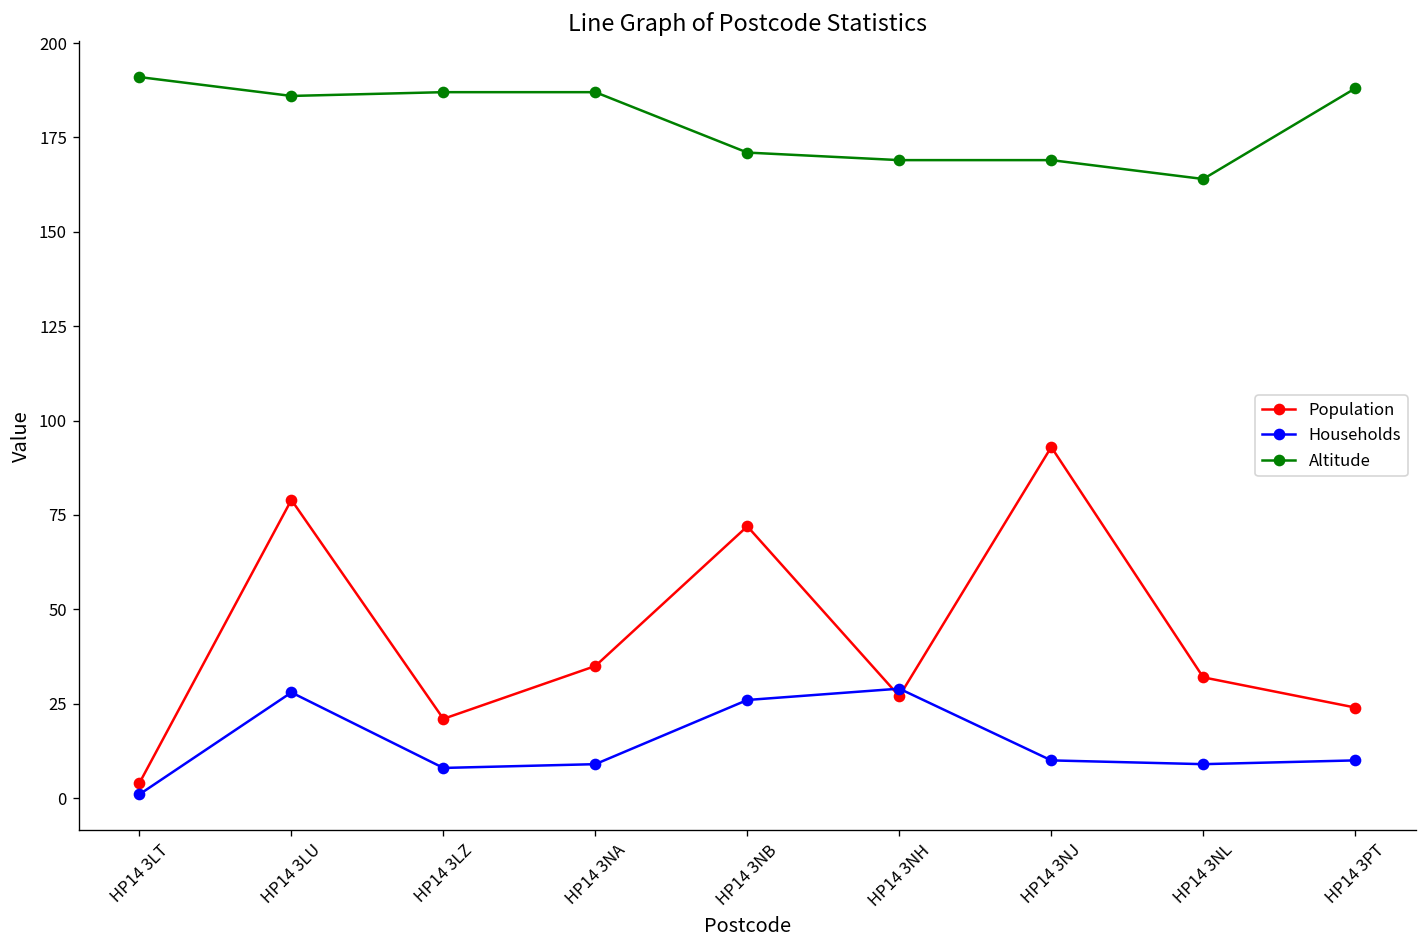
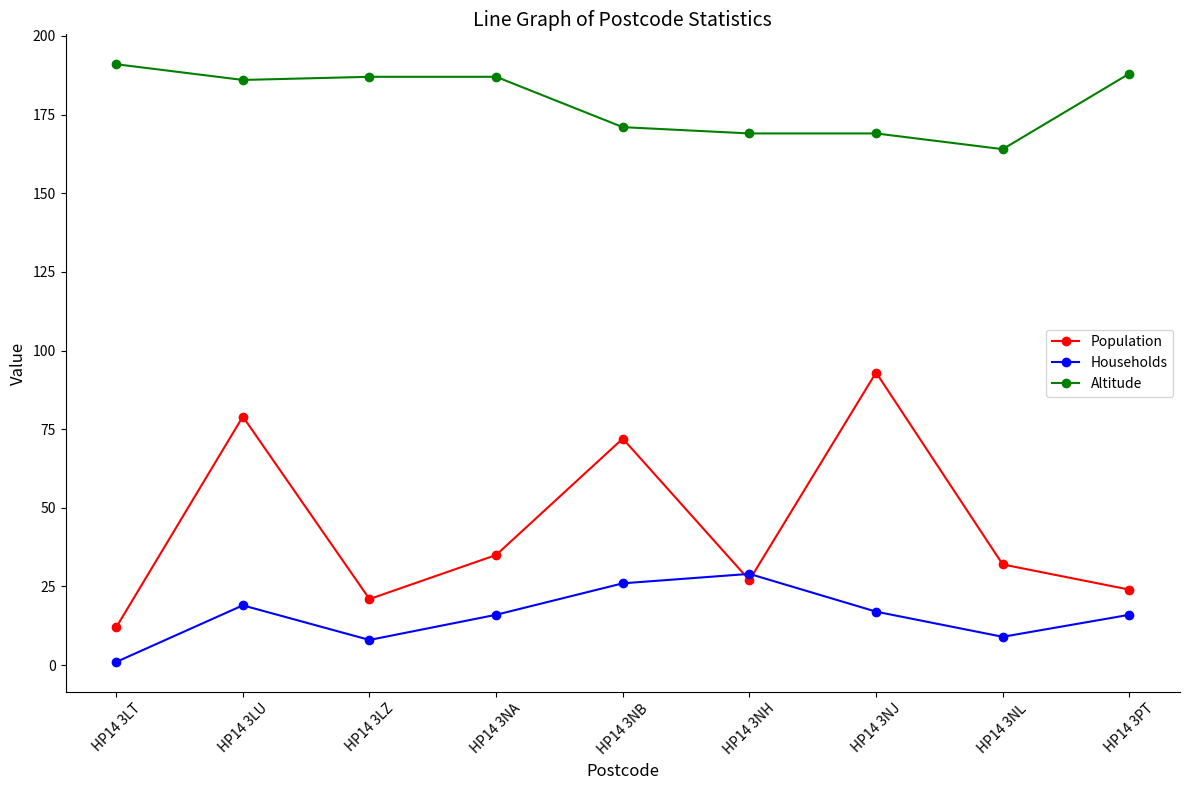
Population, HP14 3LT: 4 -> 12
Households, HP14 3LU: 28 -> 19
Households, HP14 3NA: 9 -> 16
Households, HP14 3NJ: 10 -> 17
Households, HP14 3PT: 10 -> 16
